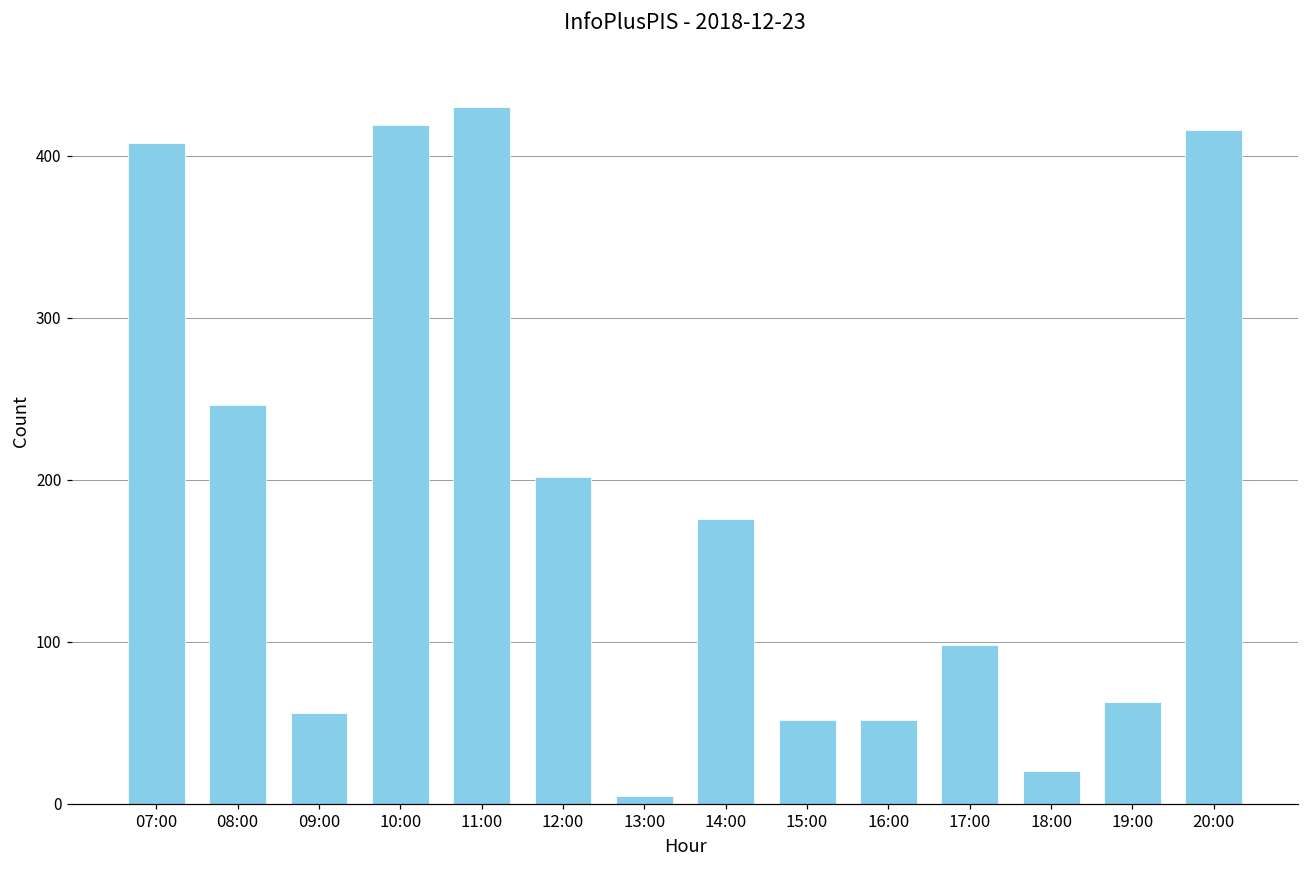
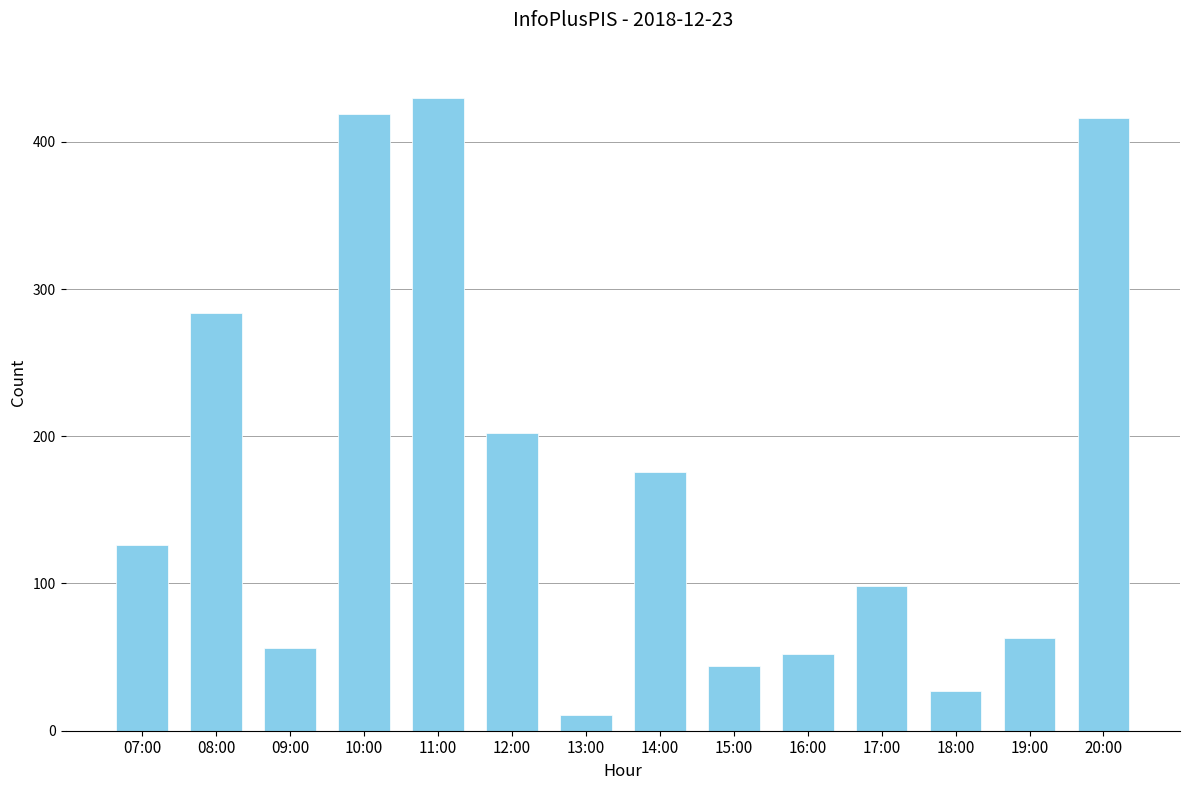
07:00: 408 -> 126
08:00: 246 -> 284
13:00: 5 -> 11
15:00: 52 -> 44
18:00: 20 -> 27
